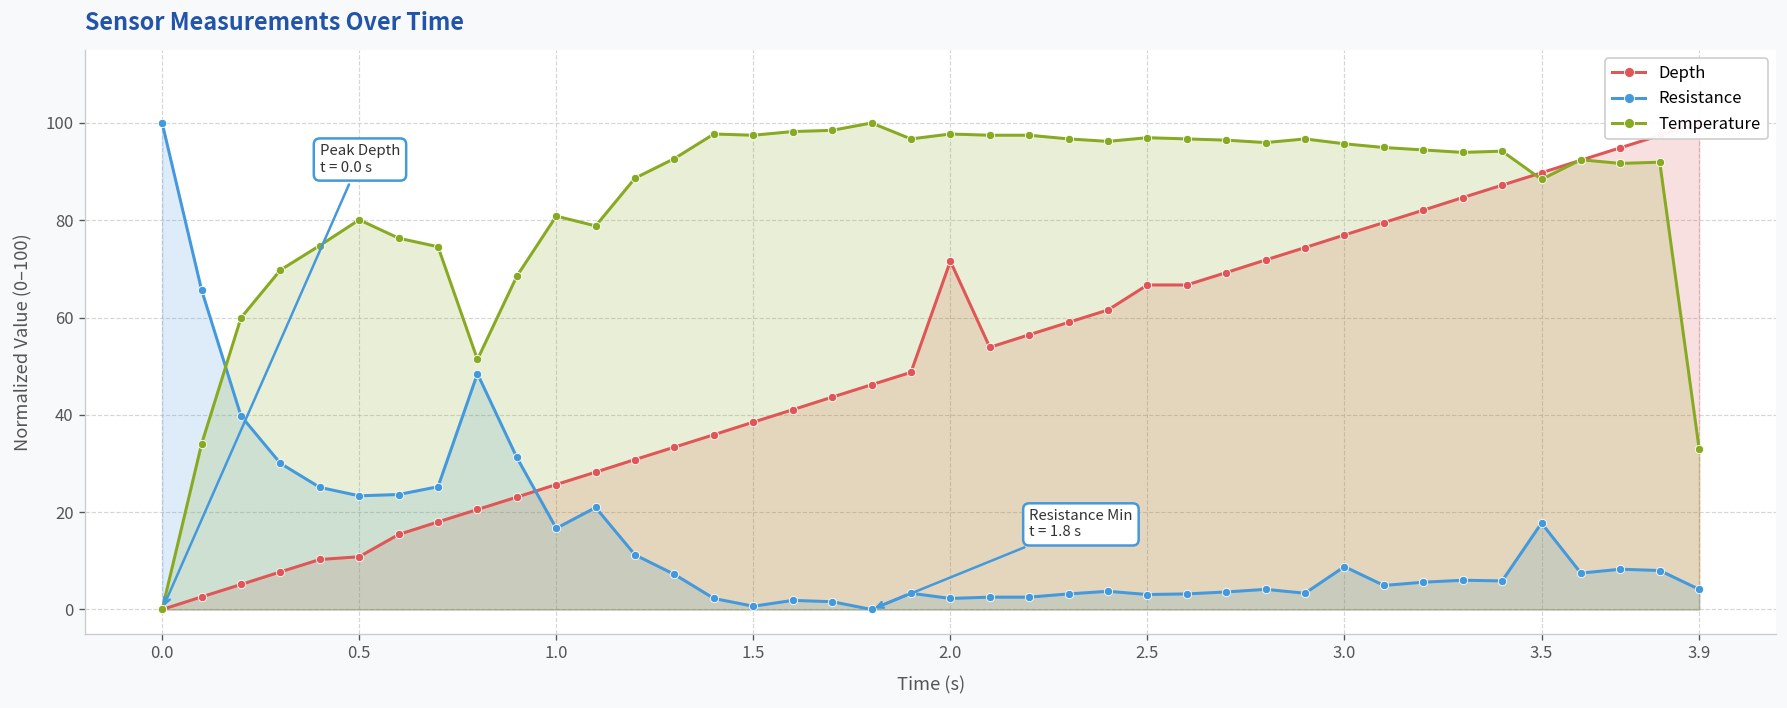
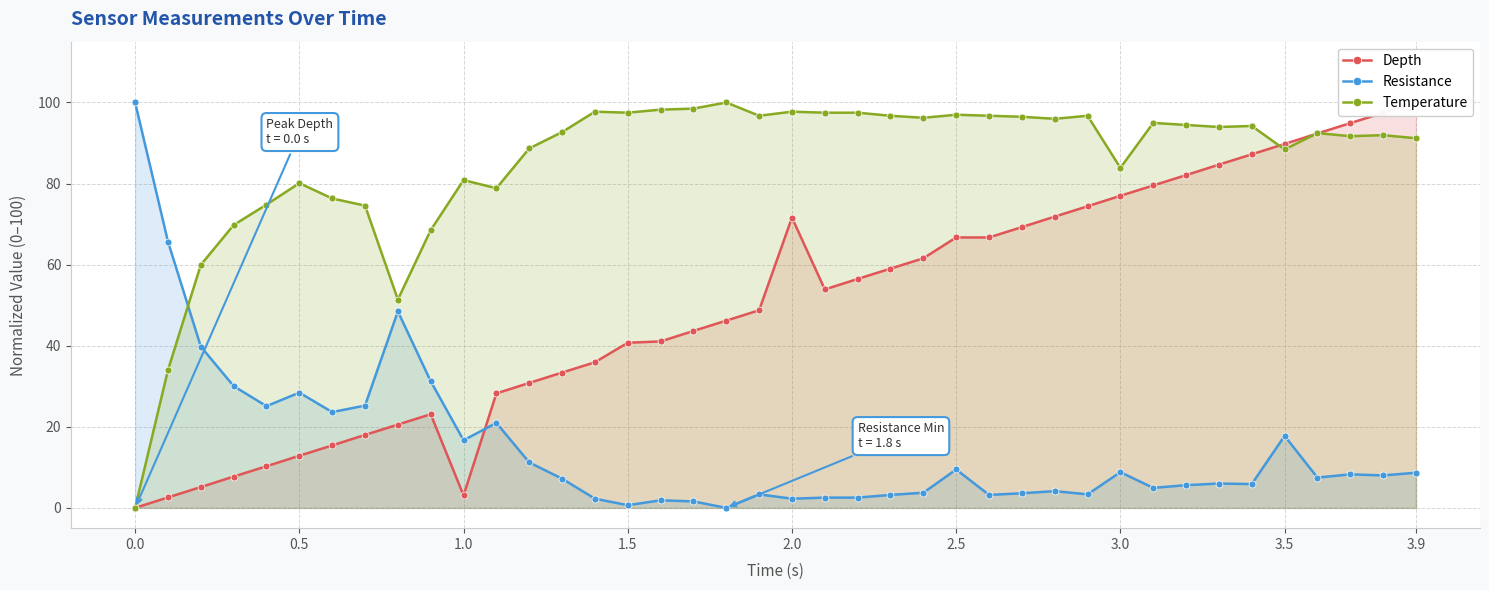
Depth, 0.5: 11 -> 13
Resistance, 0.5: 23 -> 28
Depth, 1.0: 26 -> 3
Depth, 1.5: 39 -> 41
Resistance, 2.5: 3 -> 9
Temperature, 3.0: 96 -> 84
Resistance, 3.9: 4 -> 9
Temperature, 3.9: 33 -> 91
